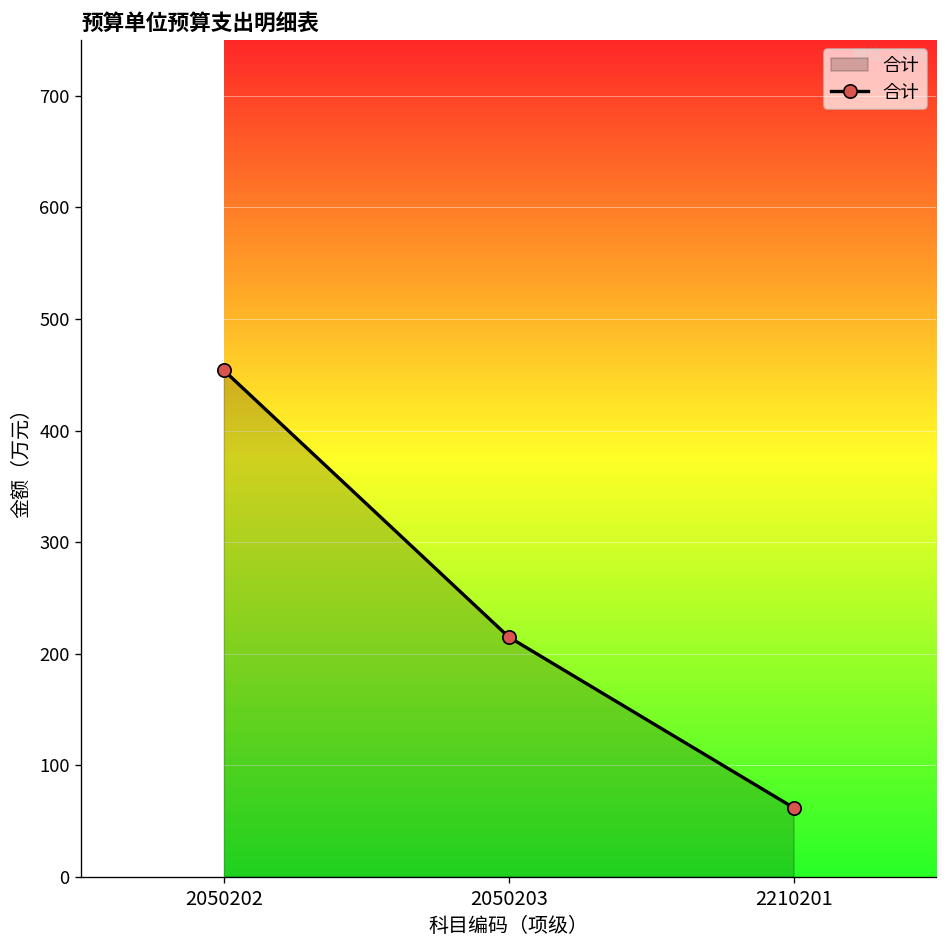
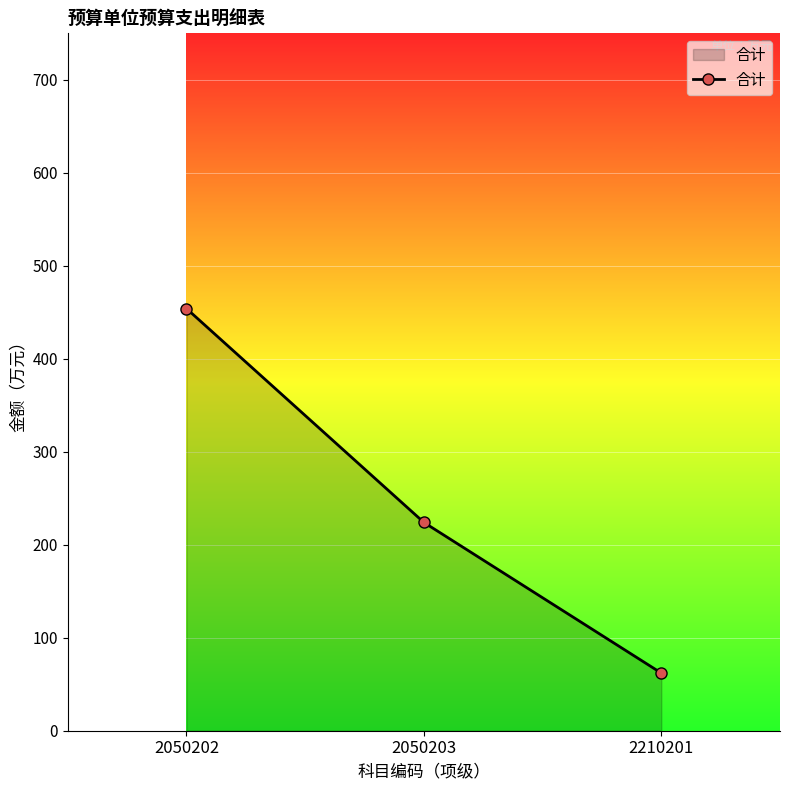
2050203: 215 -> 224
